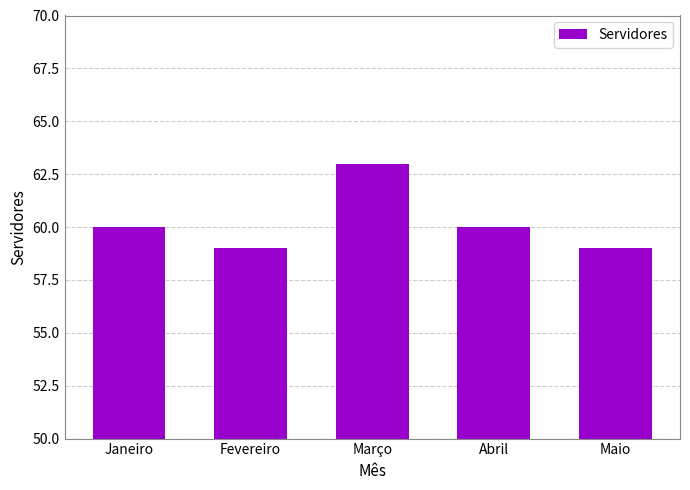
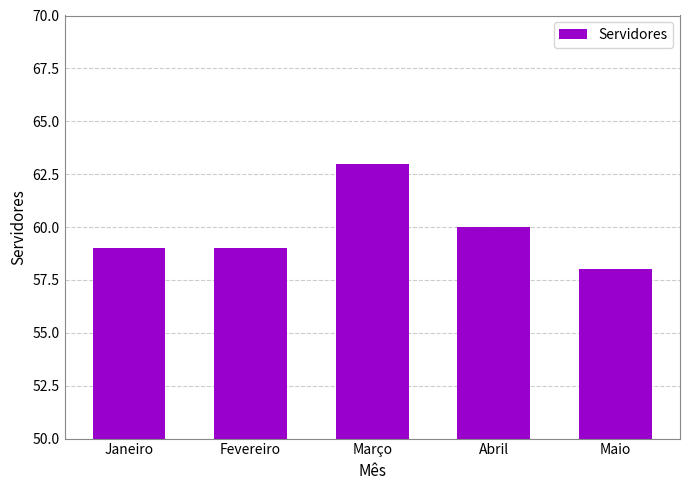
Janeiro: 60 -> 59
Maio: 59 -> 58
